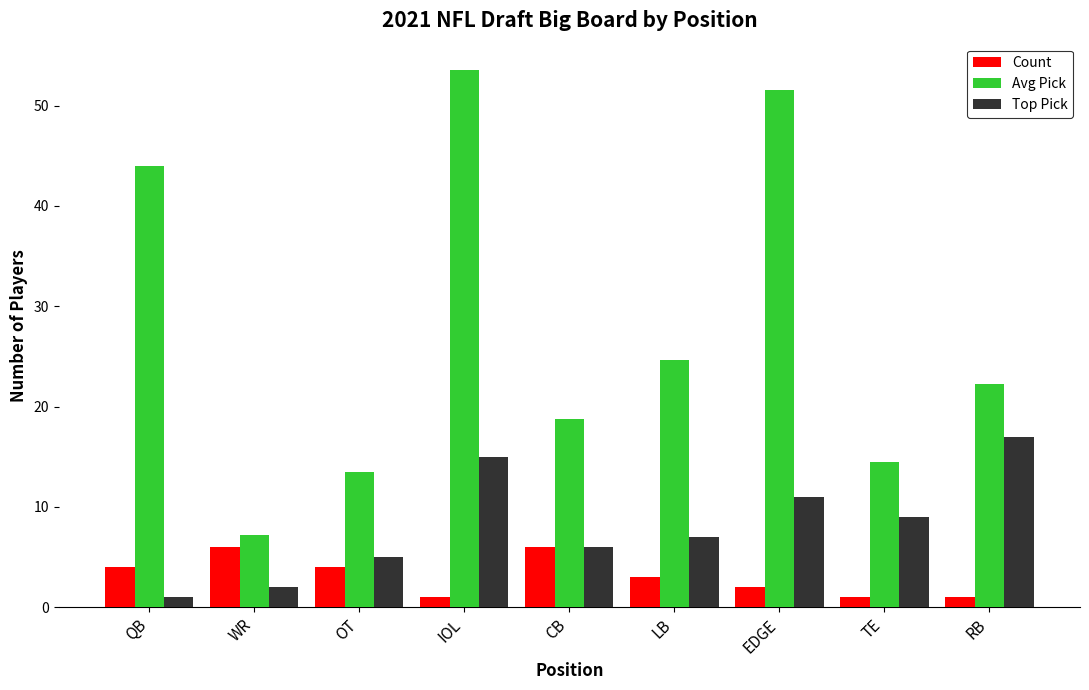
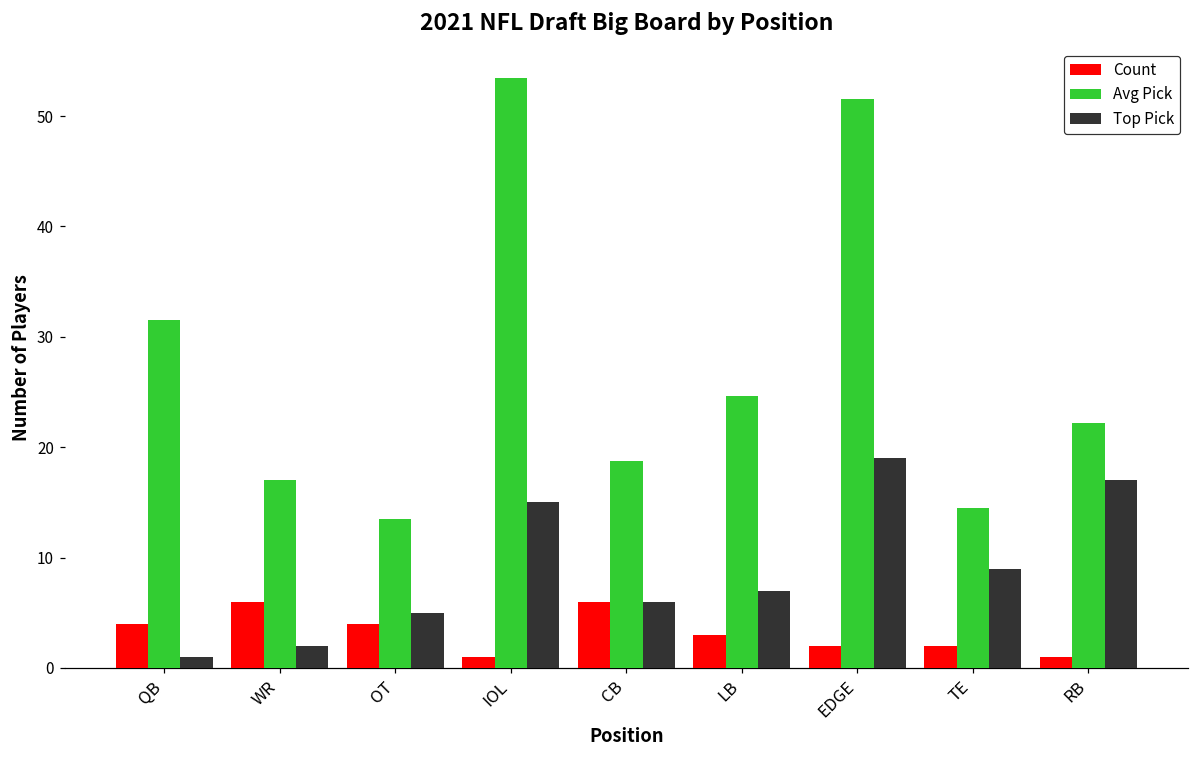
Avg Pick, QB: 44.0 -> 31.5
Avg Pick, WR: 7.2 -> 17.0
Top Pick, EDGE: 11 -> 19
Count, TE: 1 -> 2
